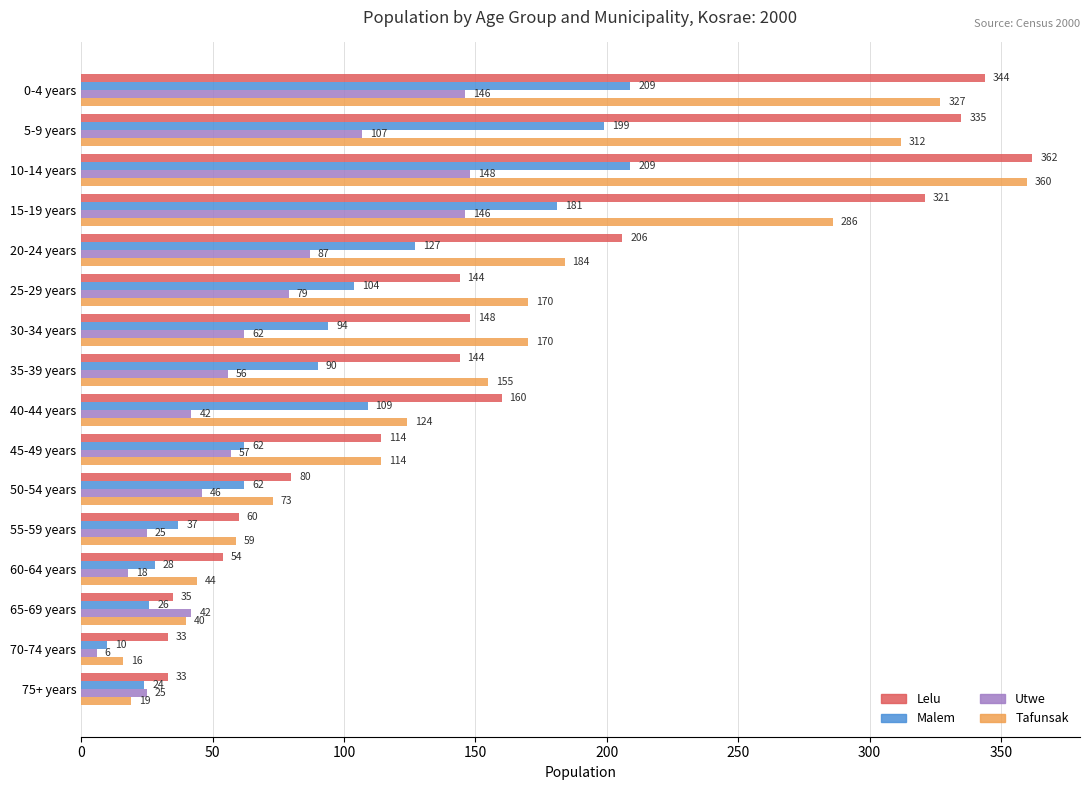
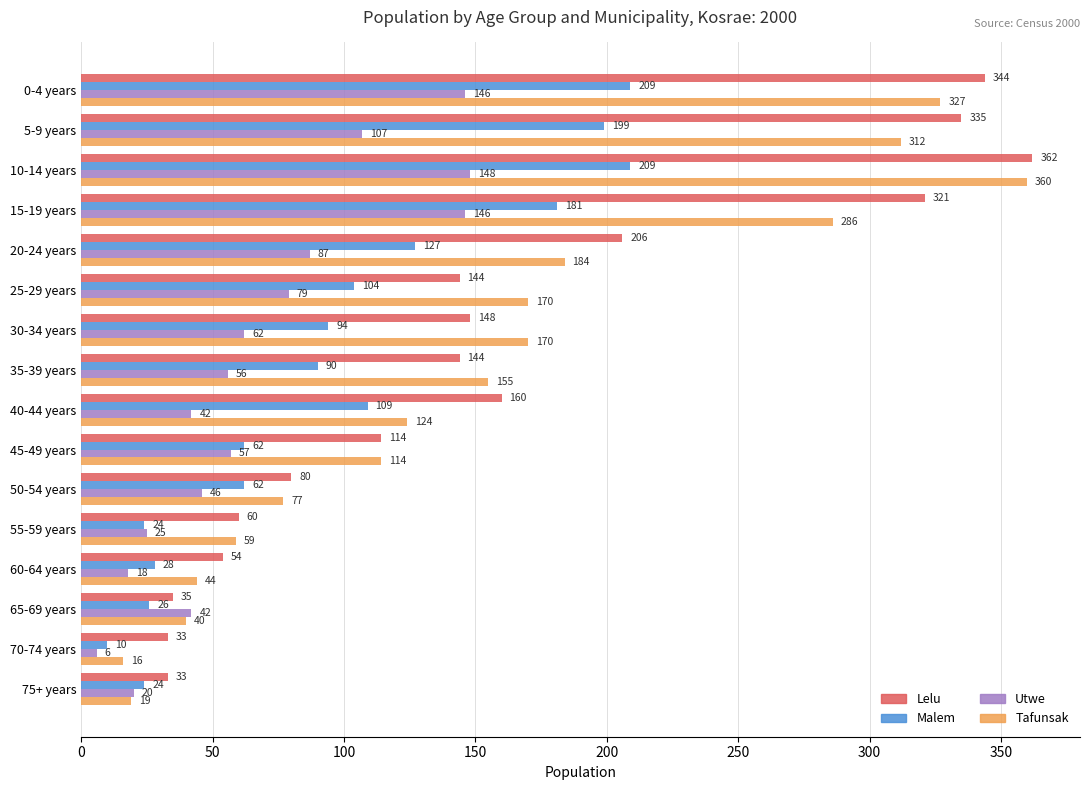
Tafunsak, 50-54 years: 73 -> 77
Malem, 55-59 years: 37 -> 24
Utwe, 75+ years: 25 -> 20
